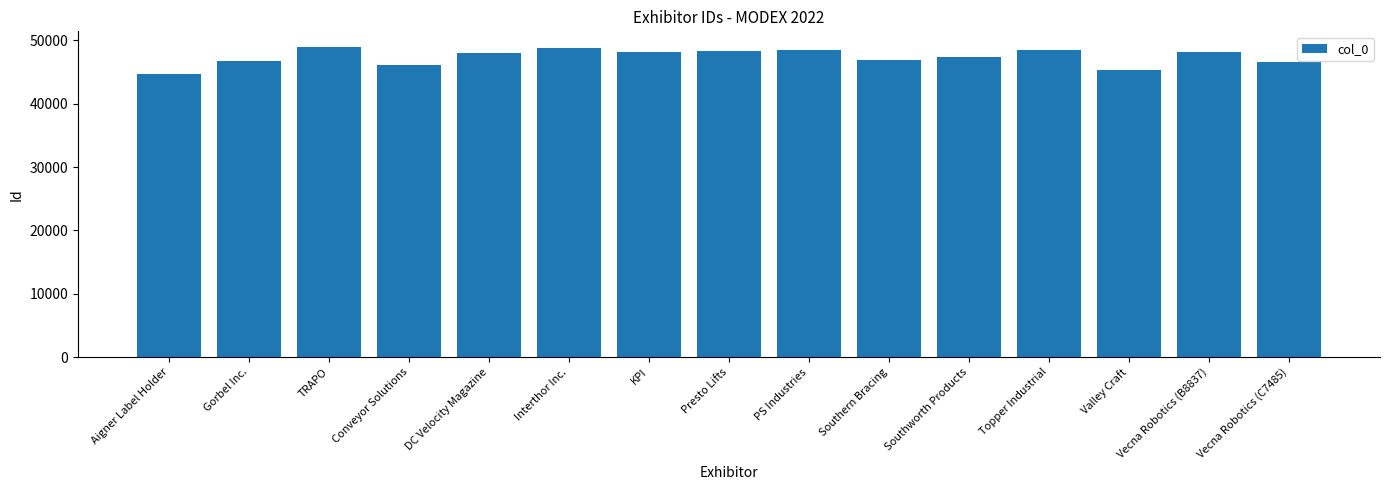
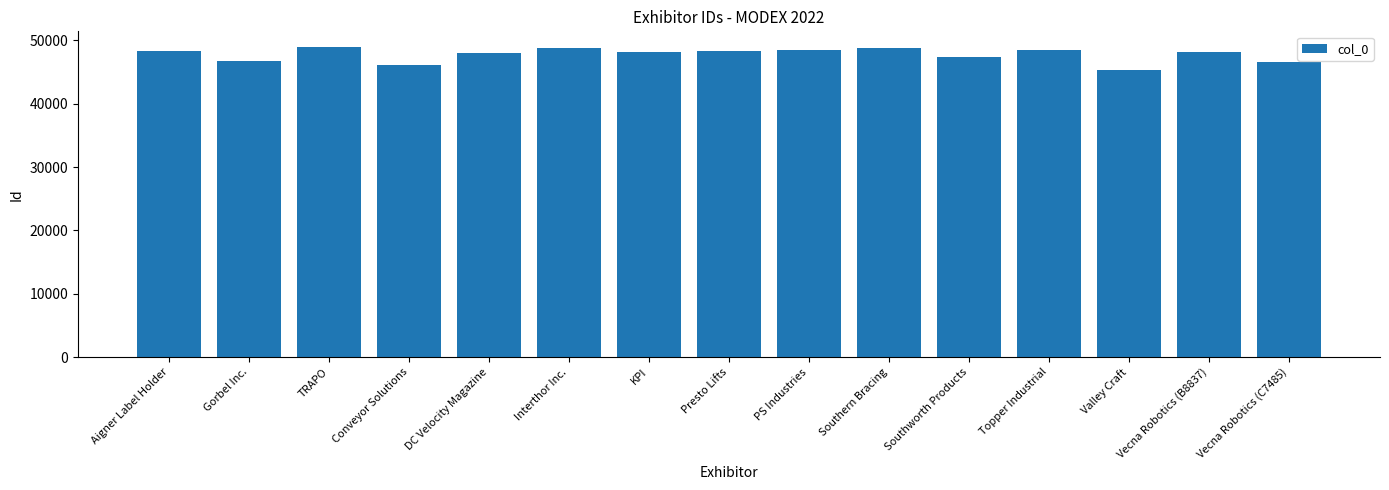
Aigner Label Holder: 45000 -> 48000
Southern Bracing: 47000 -> 49000
